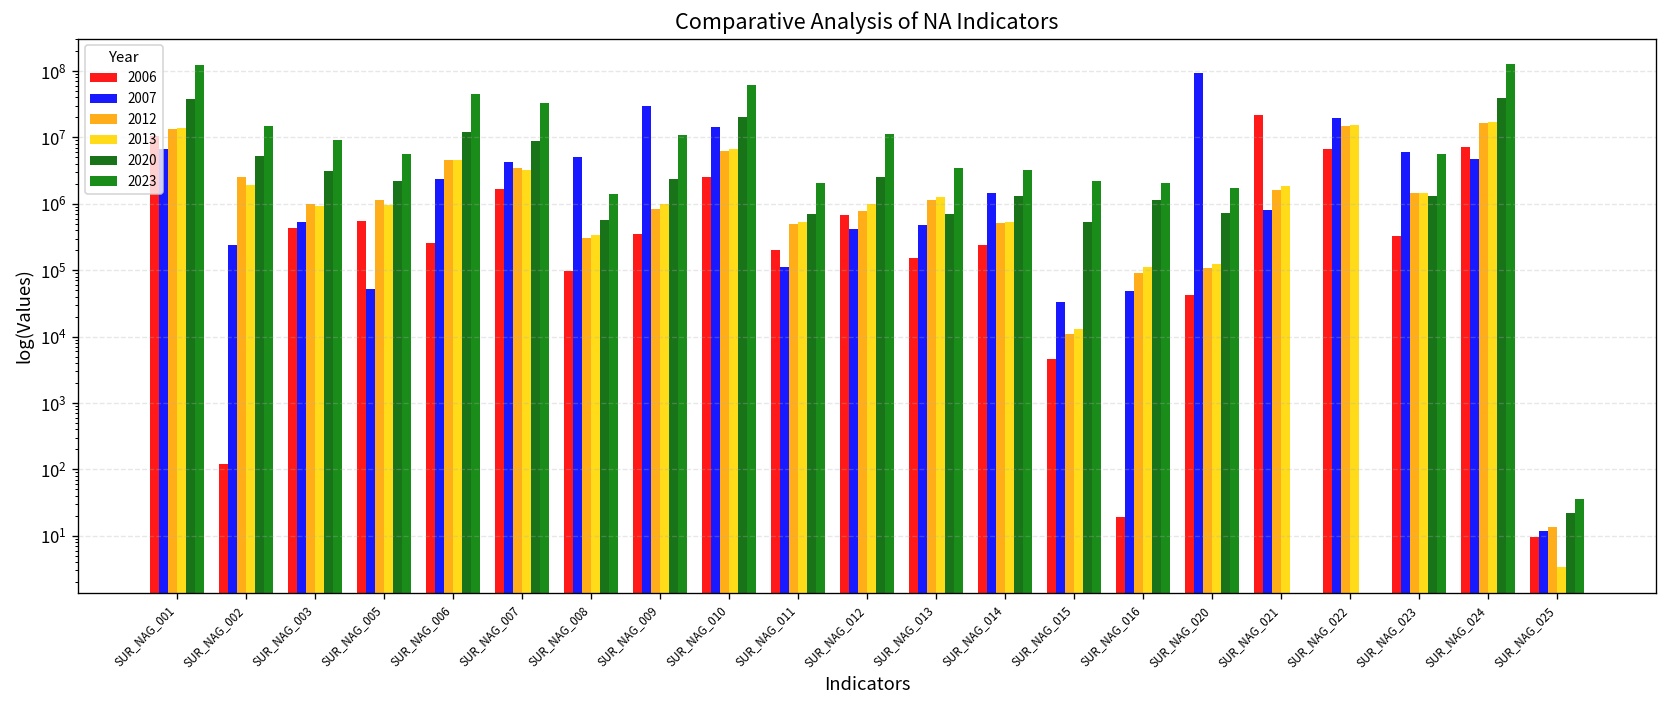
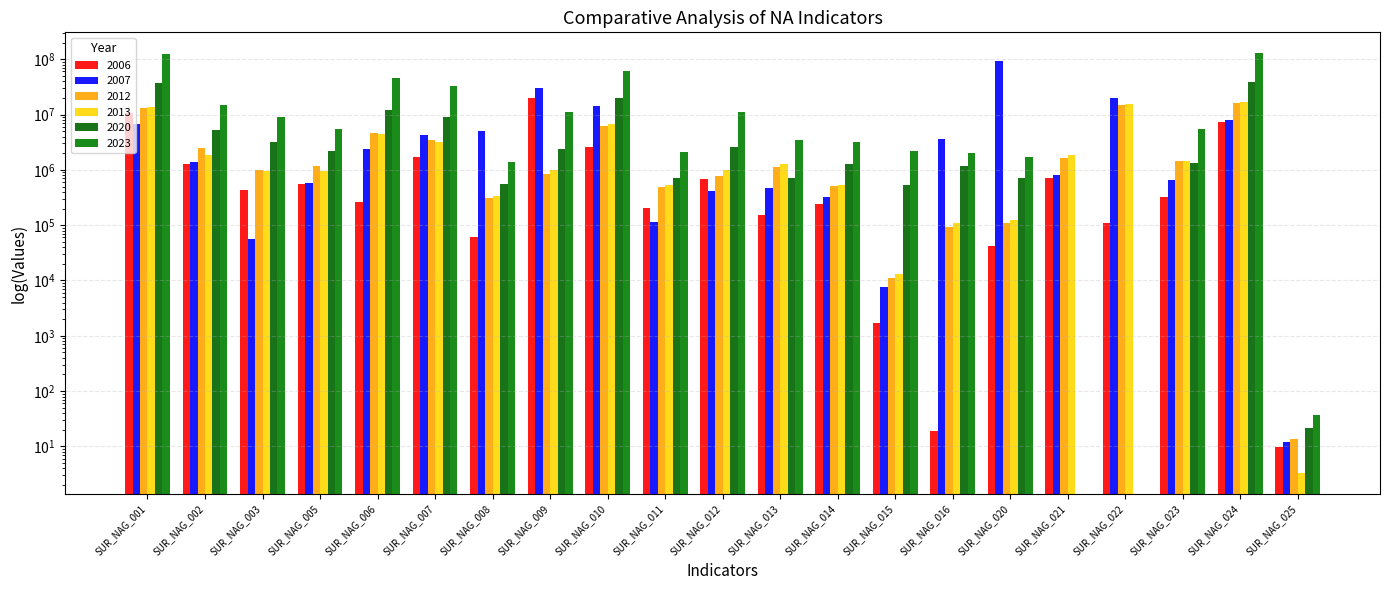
2006, SUR_NAG_002: 120 -> 1300000
2007, SUR_NAG_002: 240000 -> 1400000
2007, SUR_NAG_003: 500000 -> 60000
2007, SUR_NAG_005: 50000 -> 600000
2006, SUR_NAG_008: 100000 -> 60000
2006, SUR_NAG_009: 300000 -> 20000000
2007, SUR_NAG_014: 1500000 -> 300000
2006, SUR_NAG_015: 5000 -> 1700
2007, SUR_NAG_015: 30000 -> 8000
2007, SUR_NAG_016: 50000 -> 4000000
2006, SUR_NAG_021: 22000000 -> 700000
2006, SUR_NAG_022: 7000000 -> 110000
2007, SUR_NAG_023: 6000000 -> 600000
2007, SUR_NAG_024: 5000000 -> 8000000
